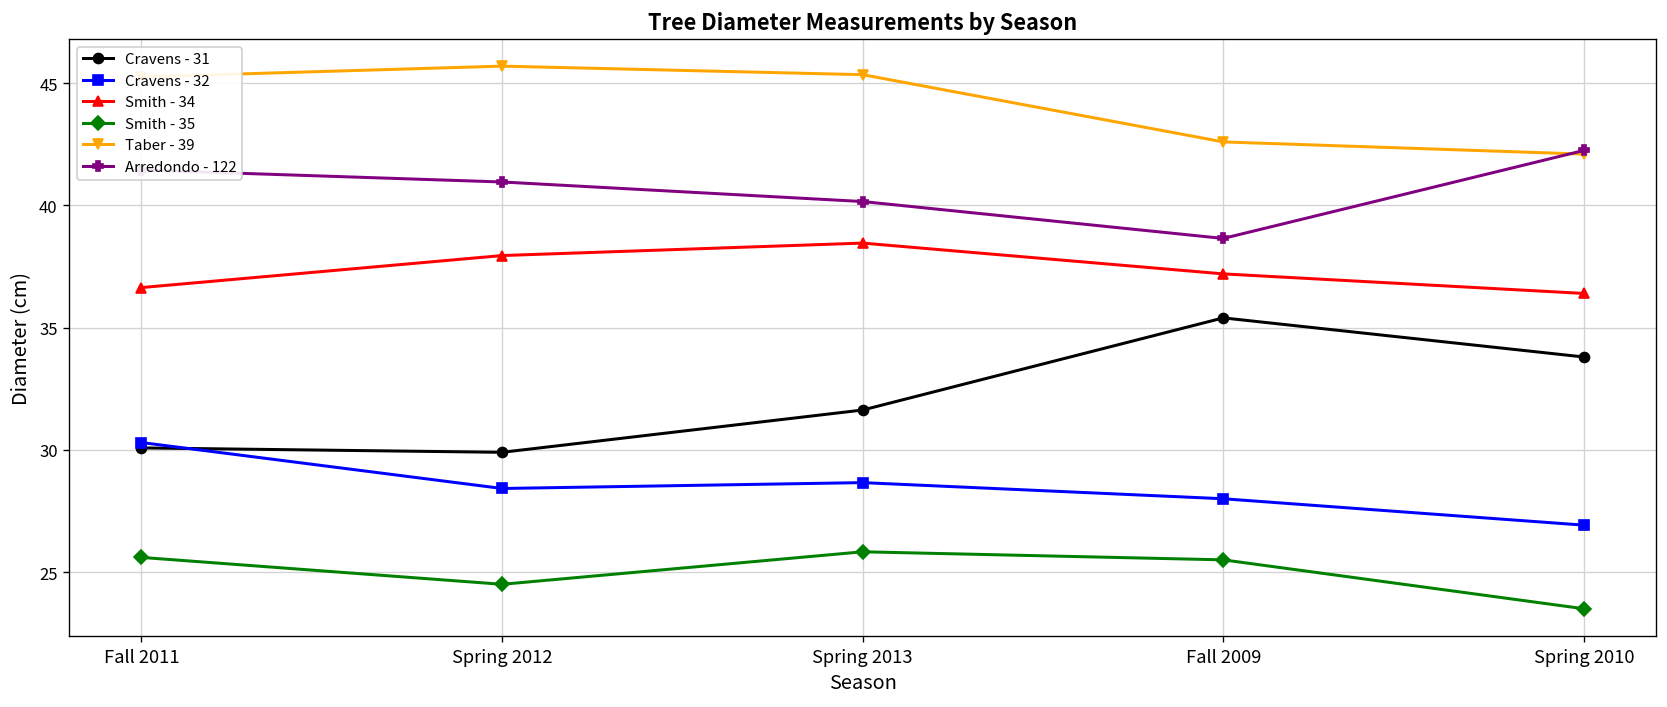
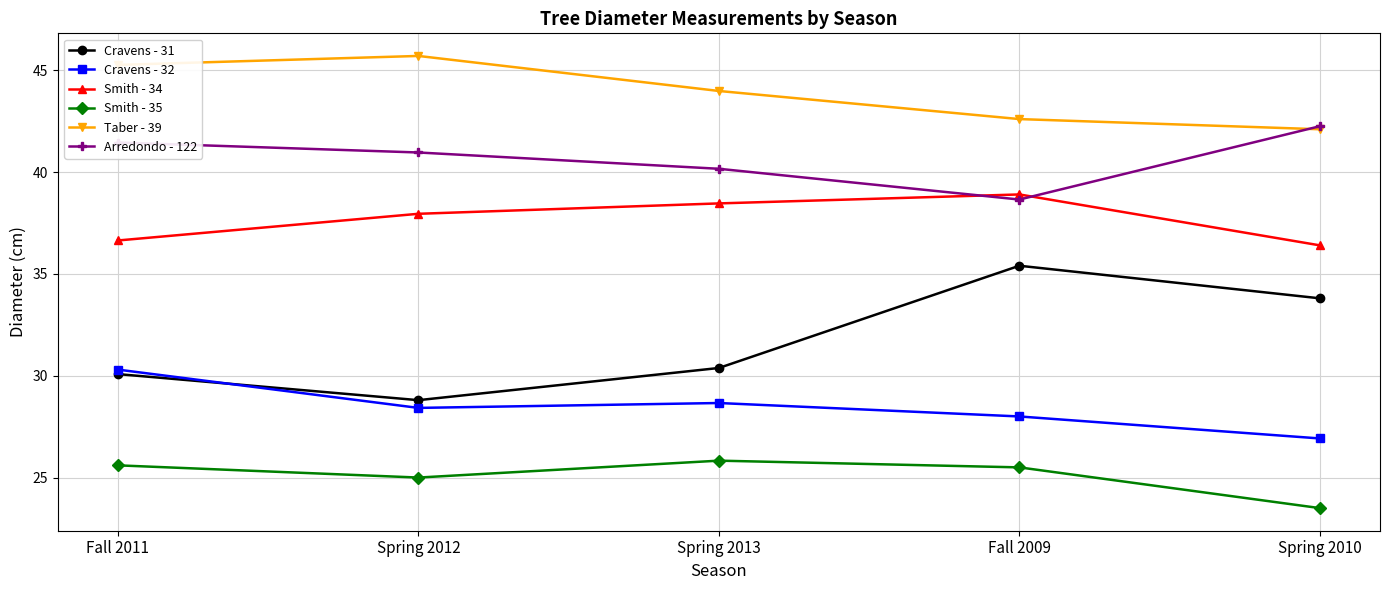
Cravens - 31, Spring 2012: 29.9 -> 28.8
Smith - 35, Spring 2012: 24.5 -> 25.0
Cravens - 31, Spring 2013: 31.6 -> 30.4
Taber - 39, Spring 2013: 45.4 -> 44.0
Smith - 34, Fall 2009: 37.2 -> 38.9
